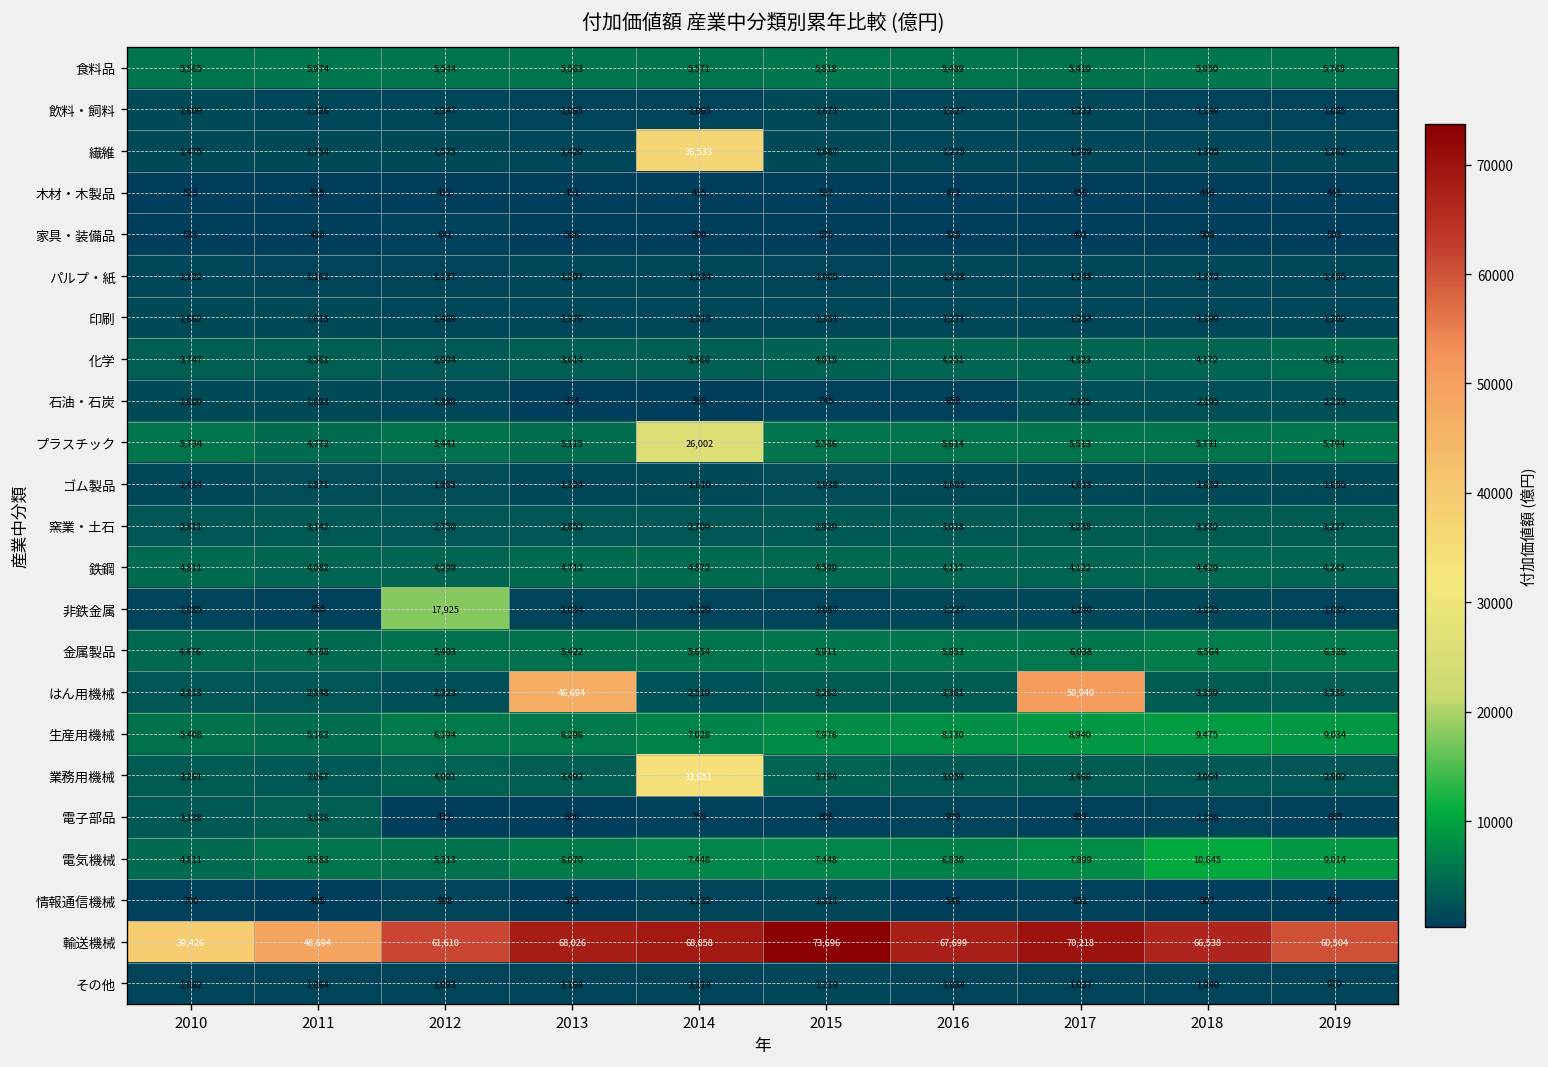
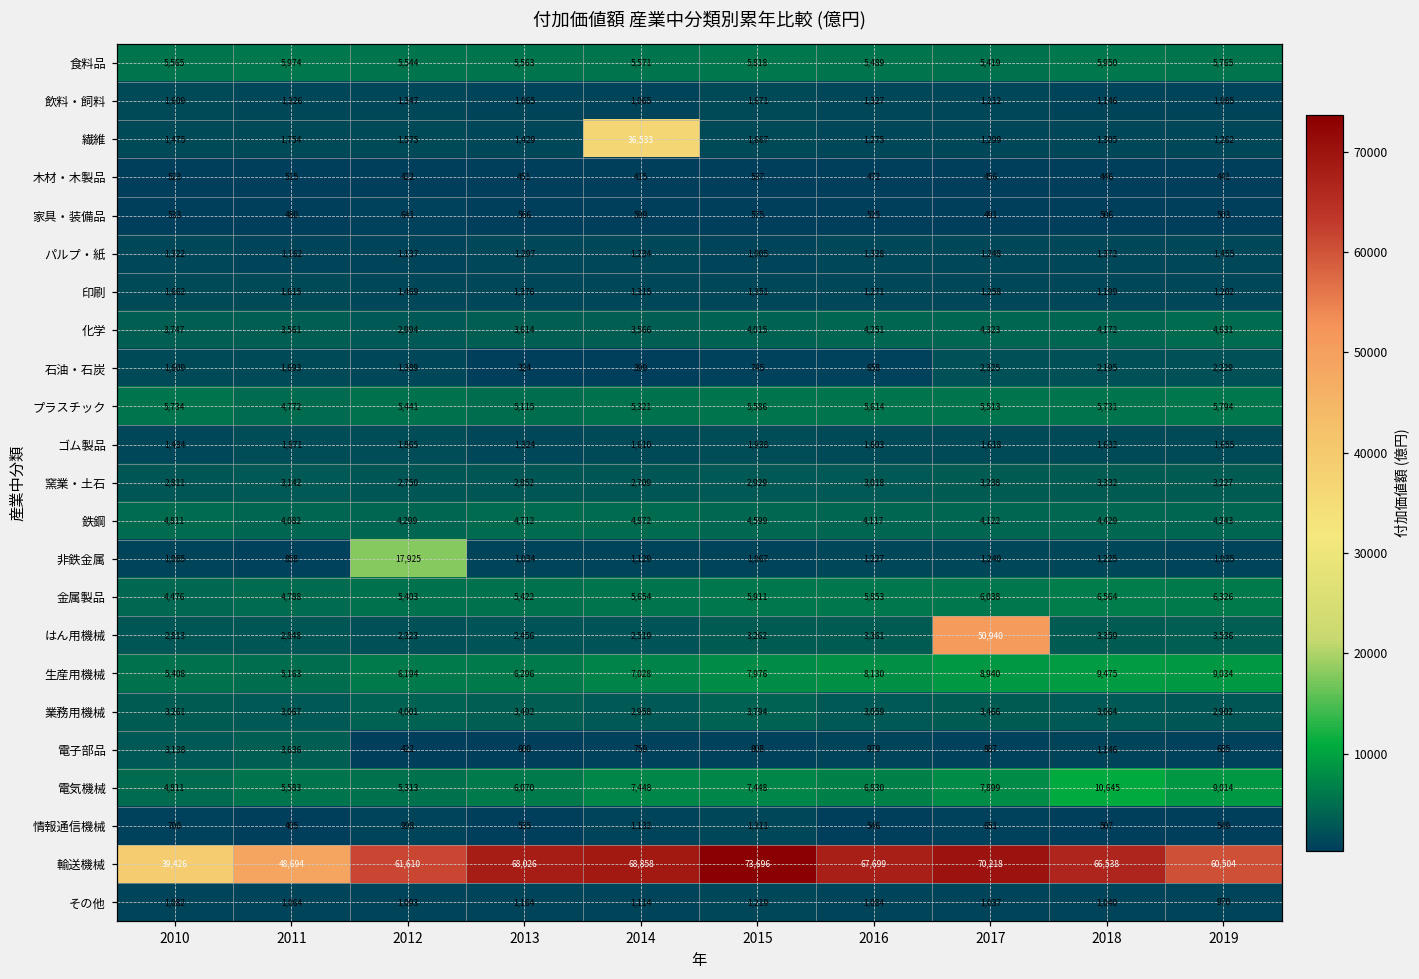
プラスチック, 2014: 26,002 -> 5,321
はん用機械, 2013: 46,694 -> 2,456
業務用機械, 2014: 33,651 -> 2,958
